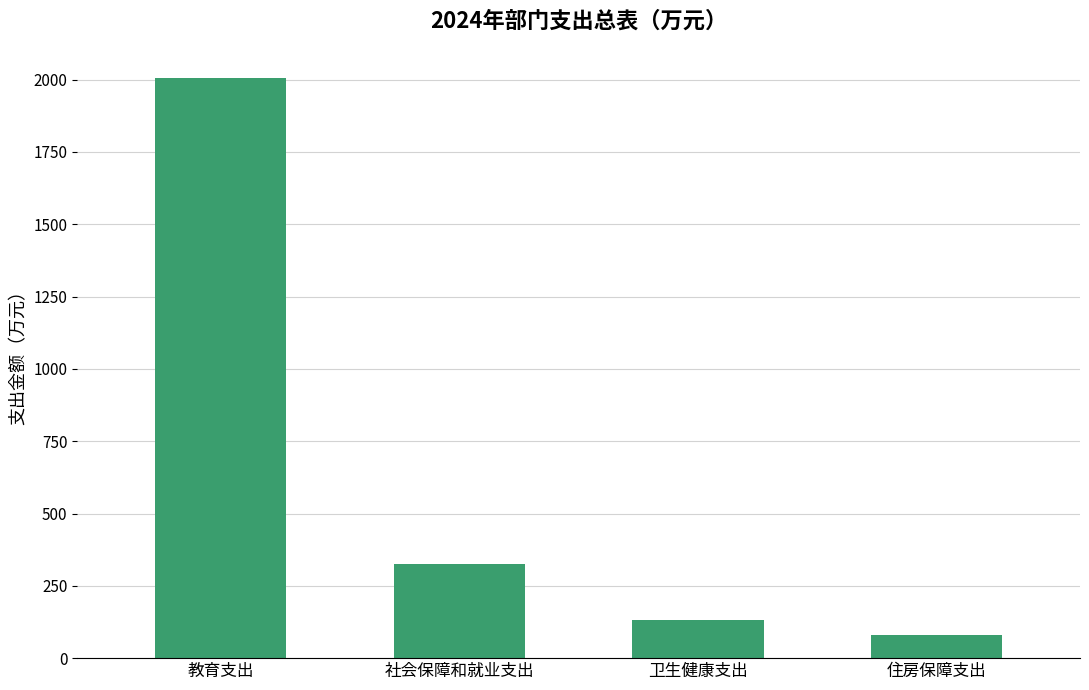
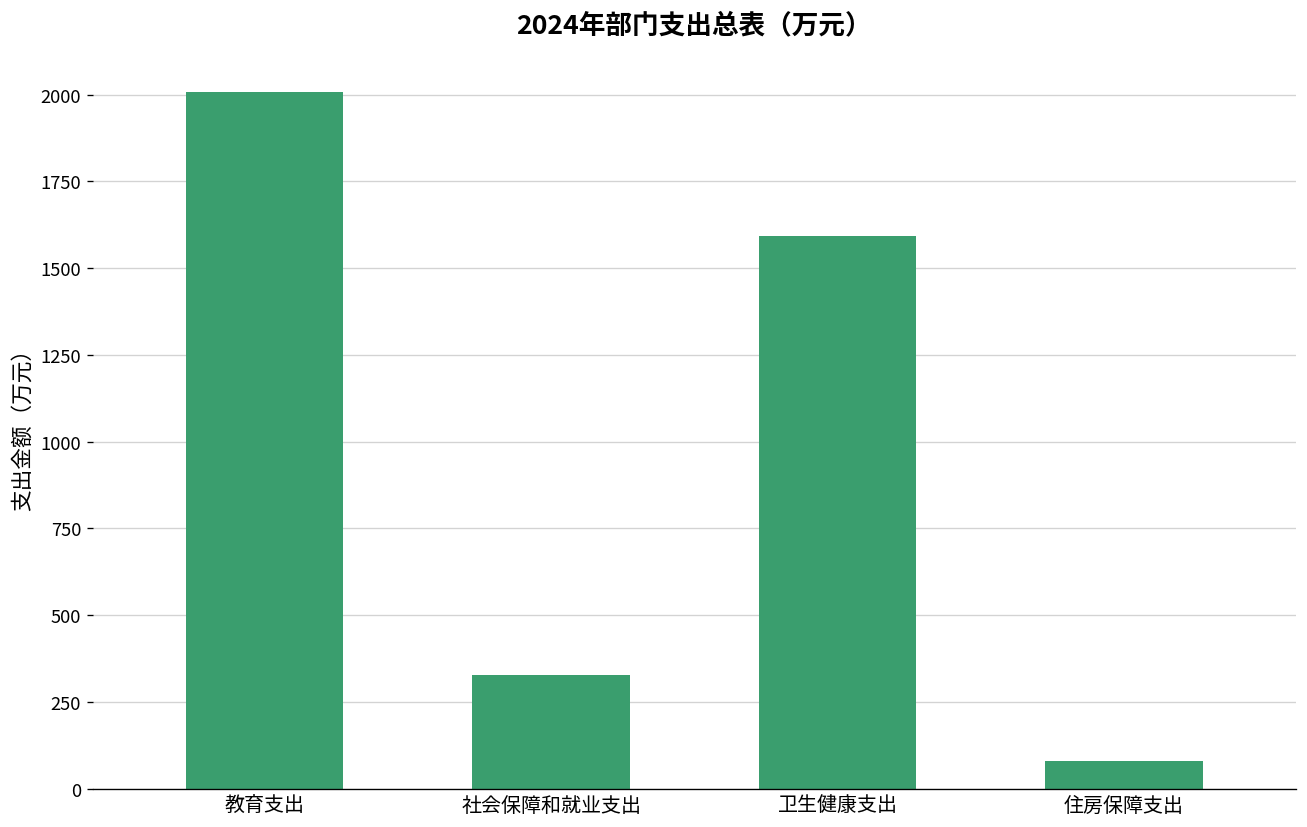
卫生健康支出: 130 -> 1590
